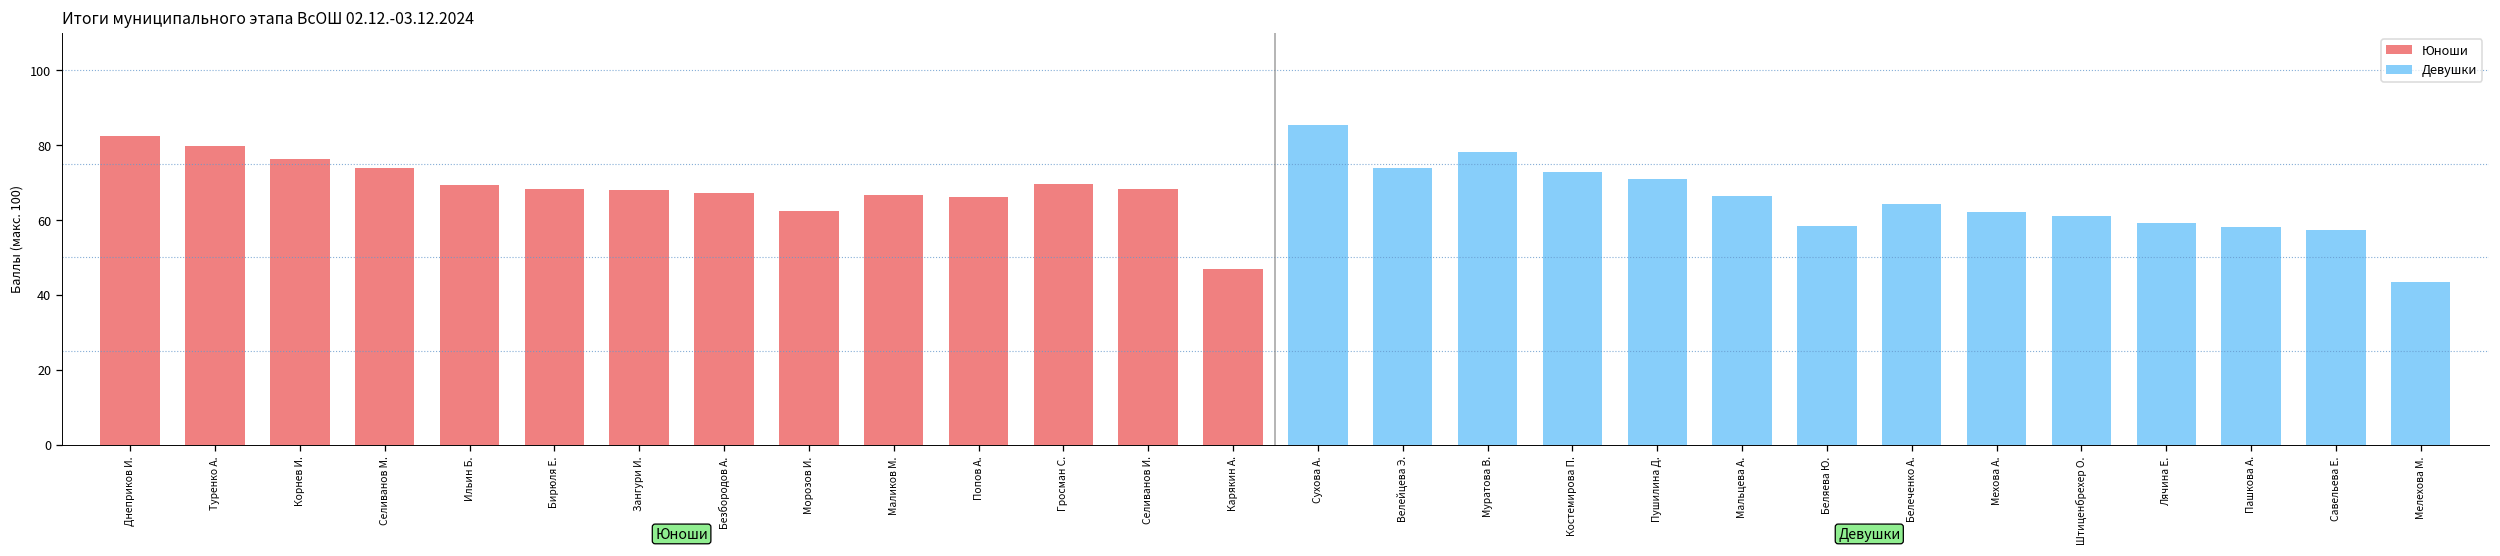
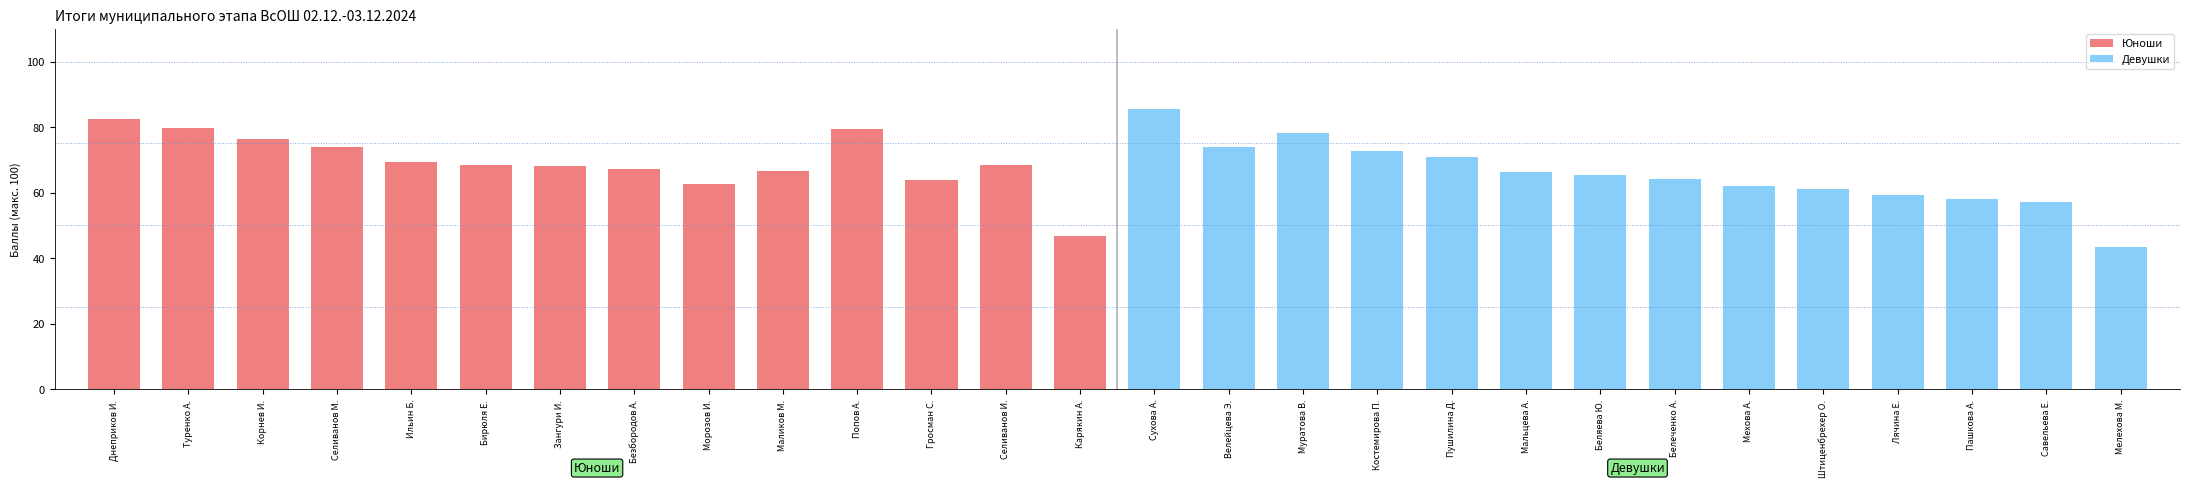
Юноши, Попов А.: 66 -> 79
Юноши, Гросман С.: 70 -> 64
Девушки, Беляева Ю.: 59 -> 65
